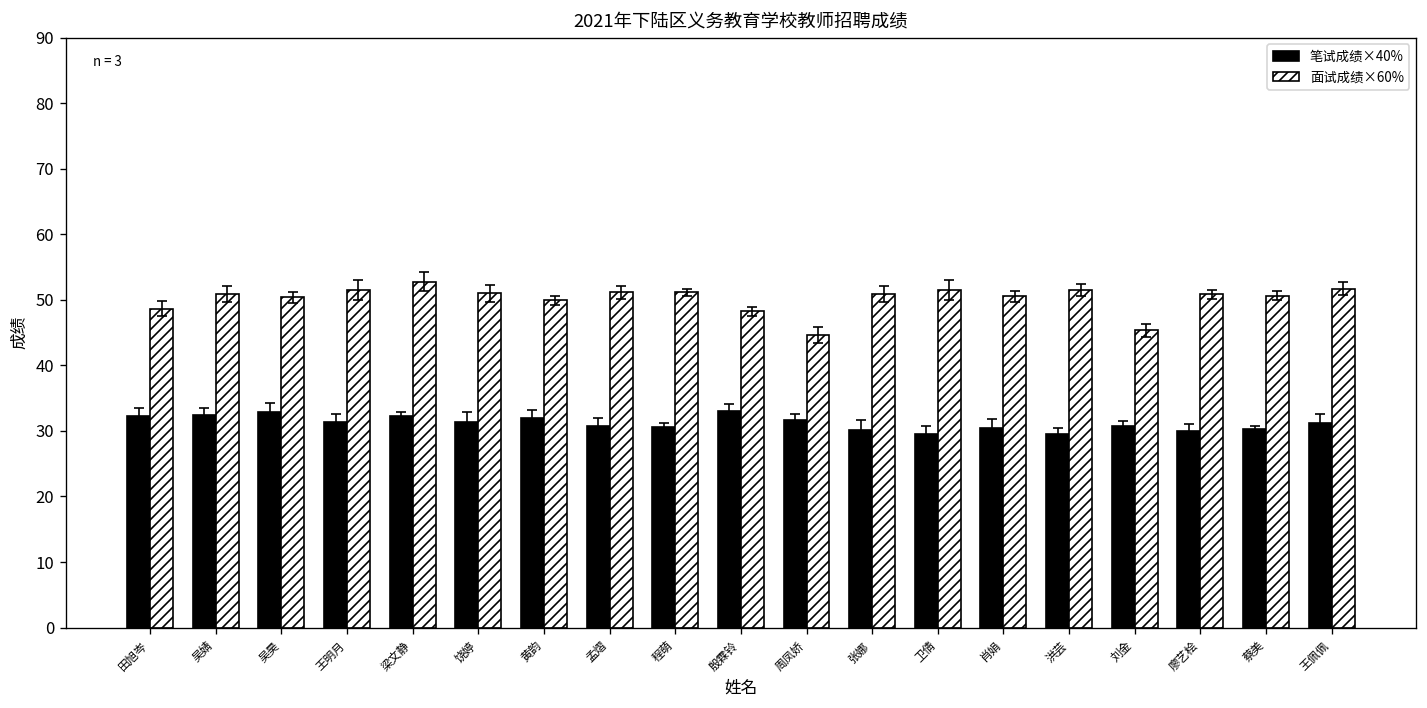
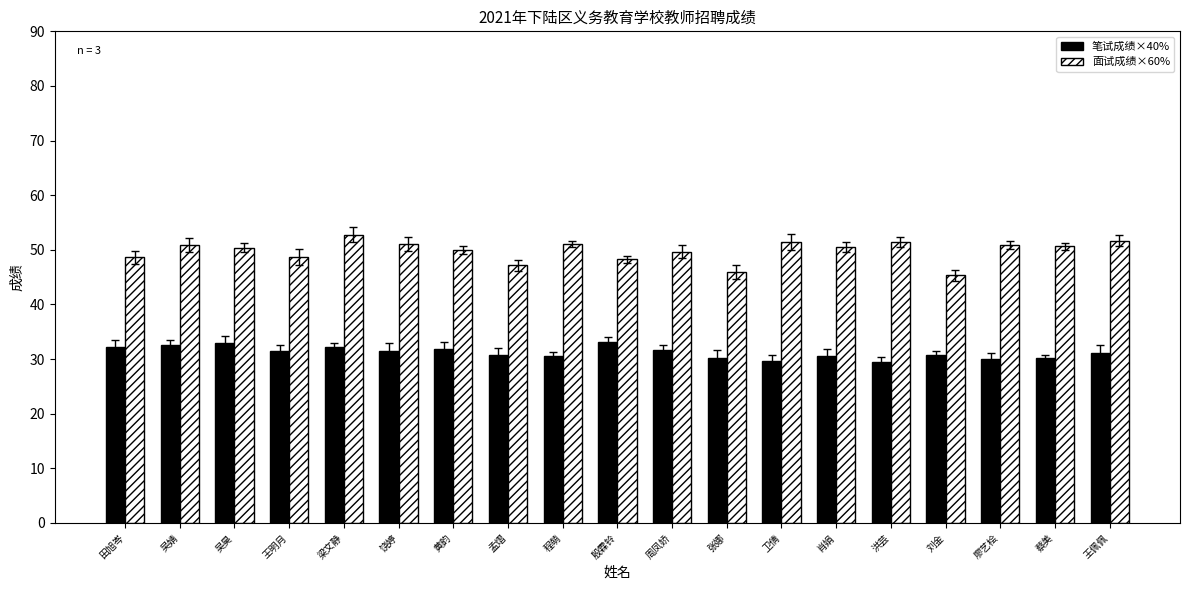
面试成绩×60%, 王明月: 51 -> 49
面试成绩×60%, 孟熠: 51 -> 47
面试成绩×60%, 周凤娇: 45 -> 50
面试成绩×60%, 张娜: 51 -> 46
